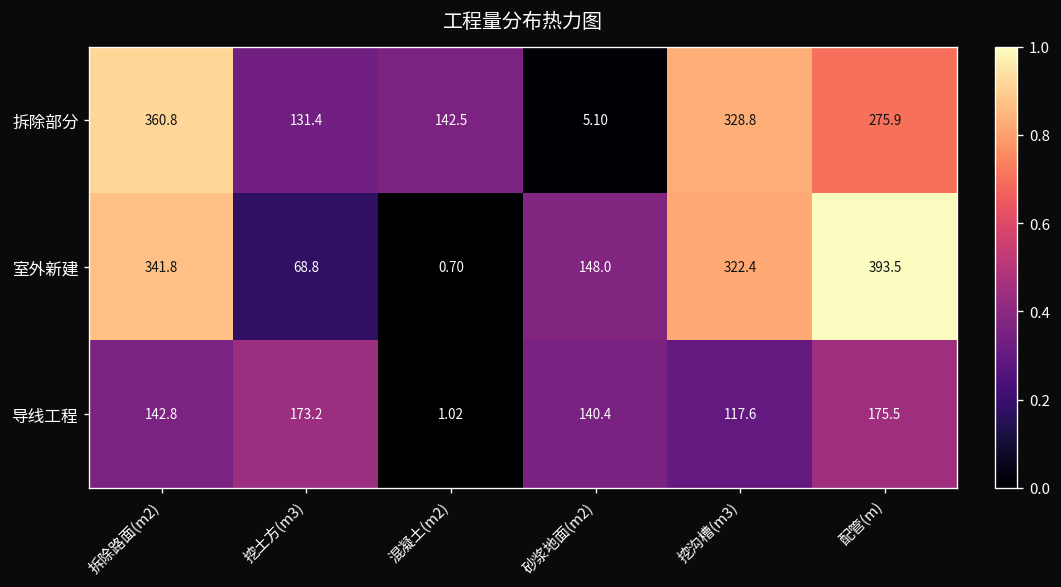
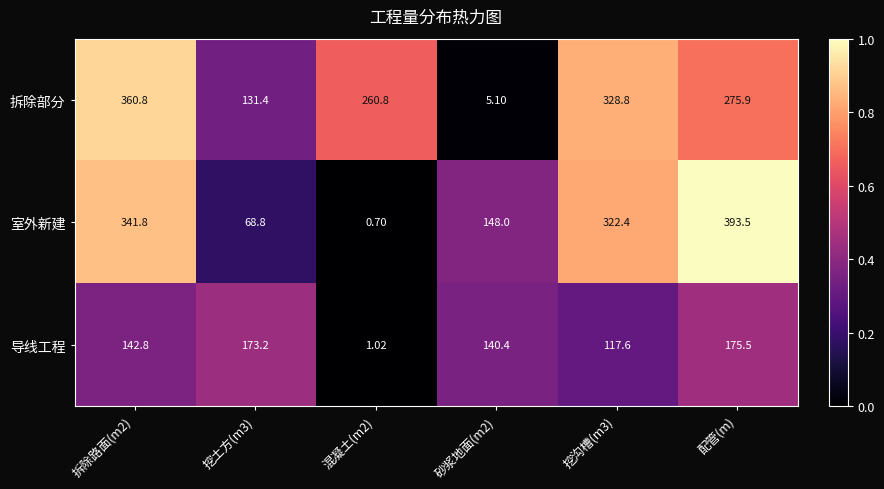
拆除部分, 混凝土(m2): 142.5 -> 260.8
